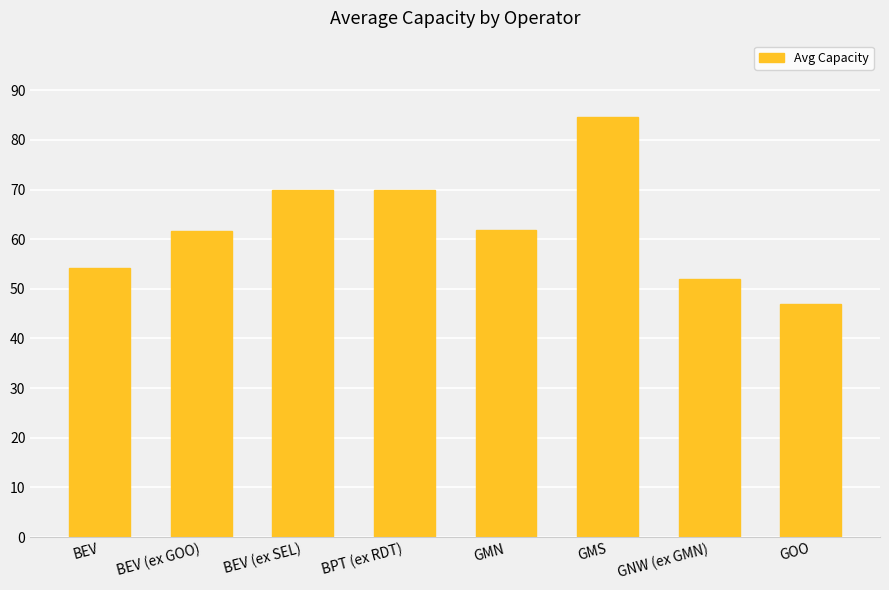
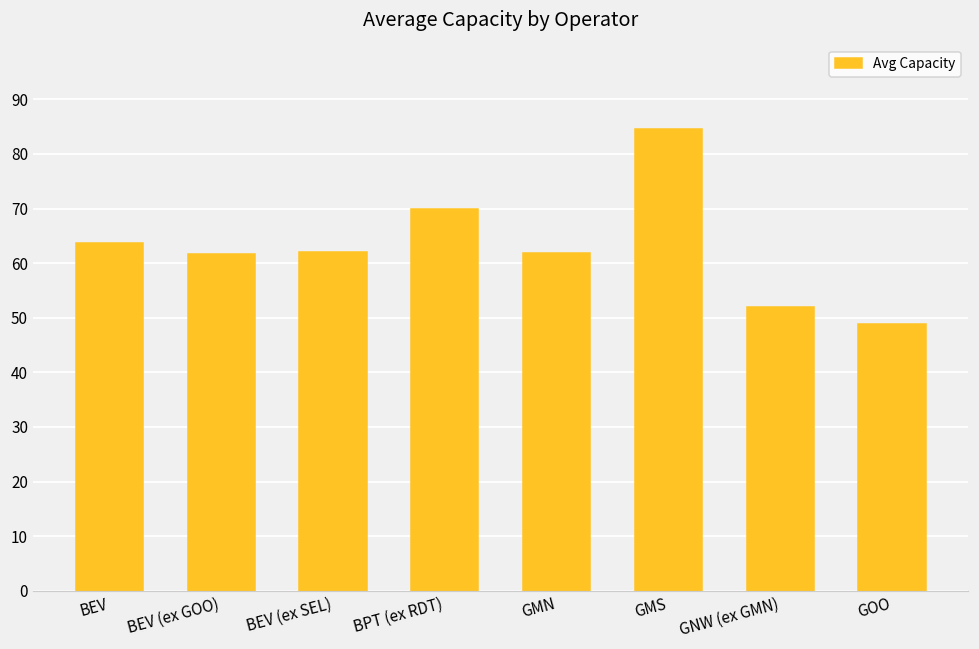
BEV: 54 -> 64
BEV (ex SEL): 70 -> 62
GOO: 47 -> 49
